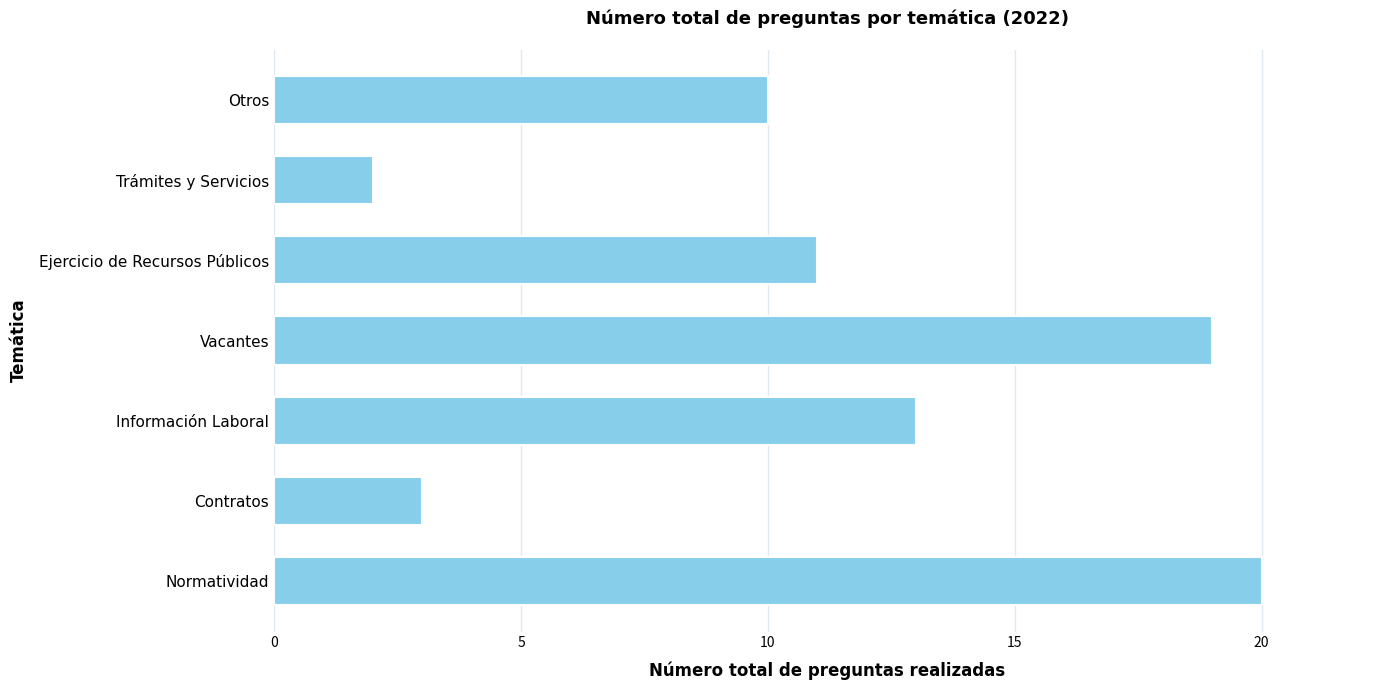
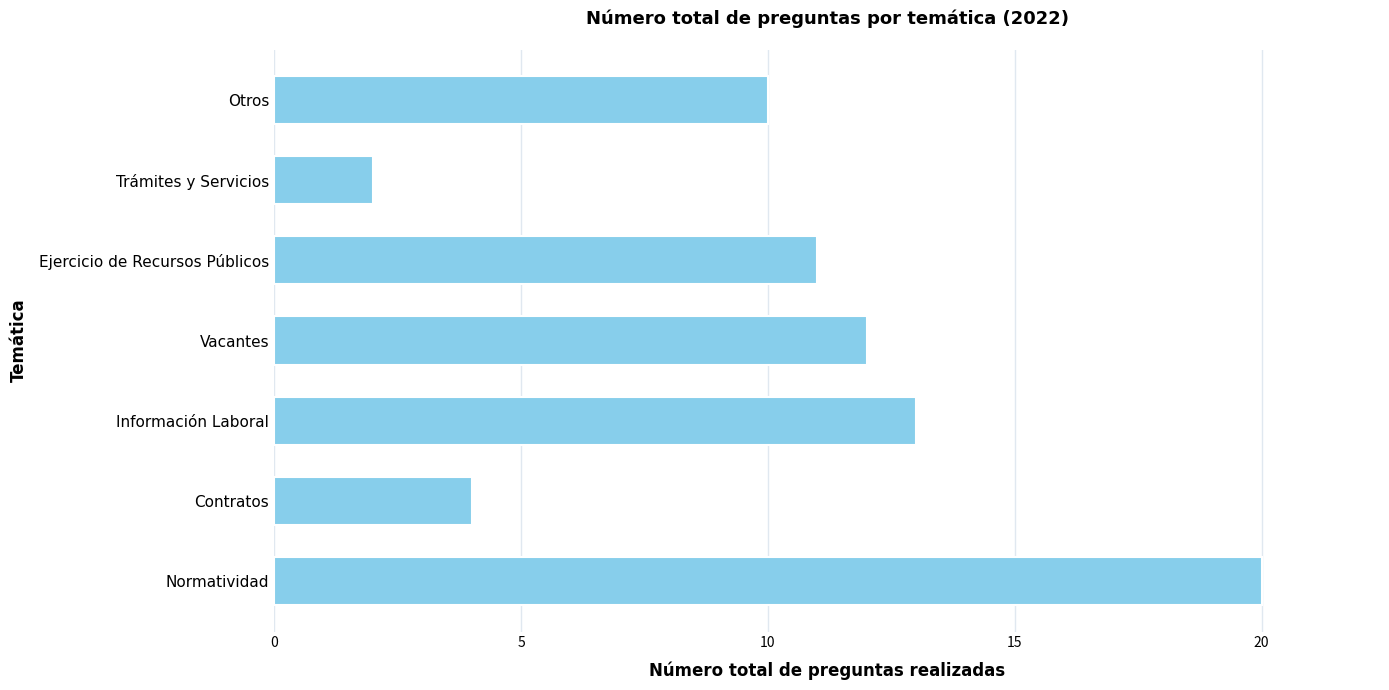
Vacantes: 19 -> 12
Contratos: 3 -> 4
